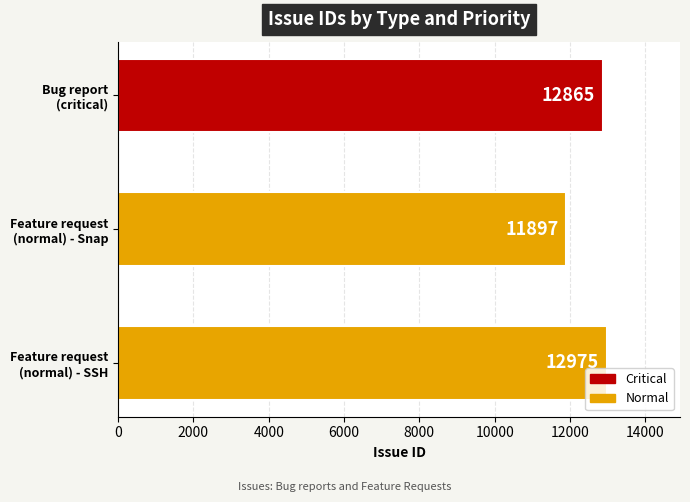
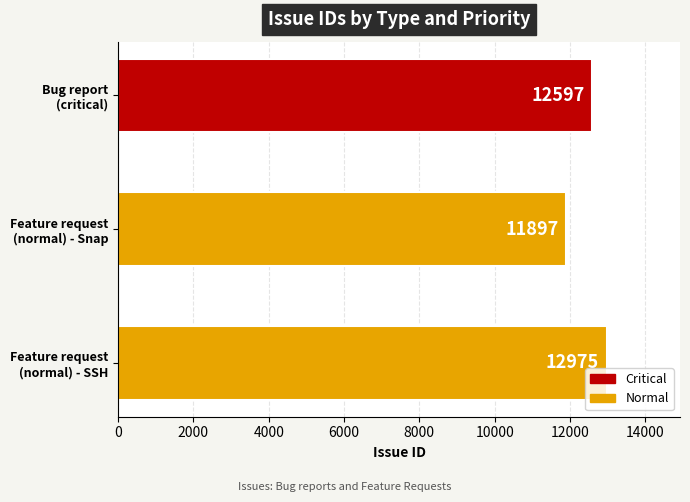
Bug report (critical): 12865 -> 12597
